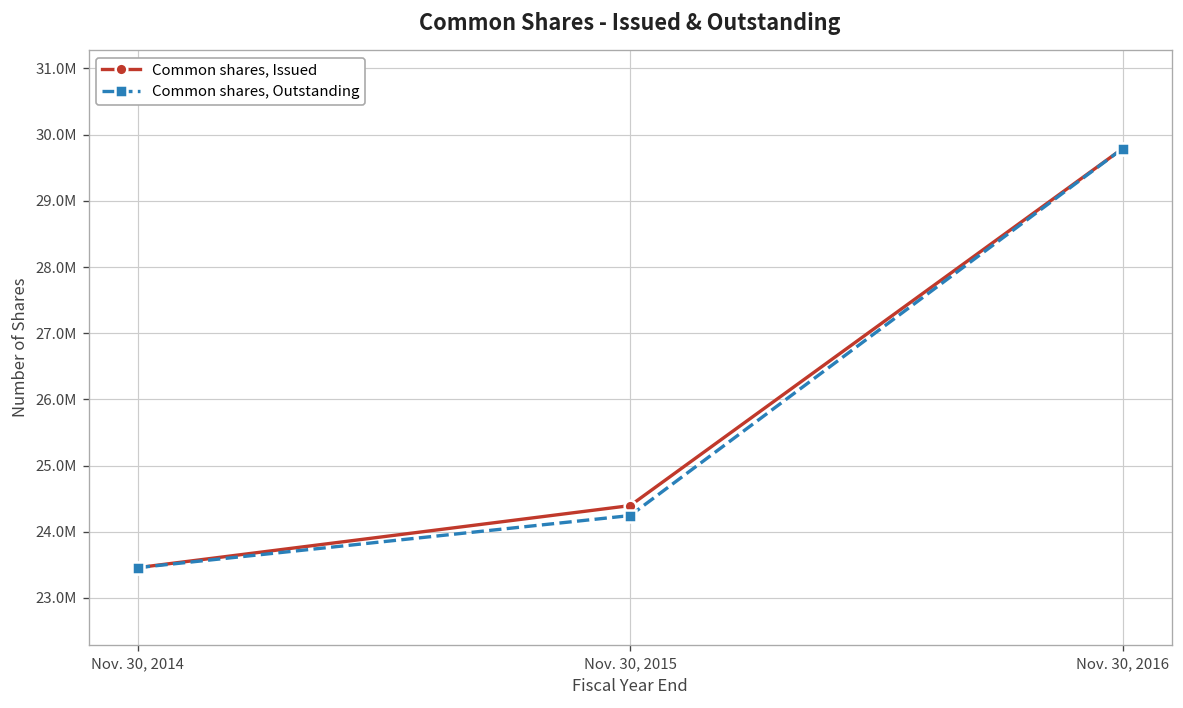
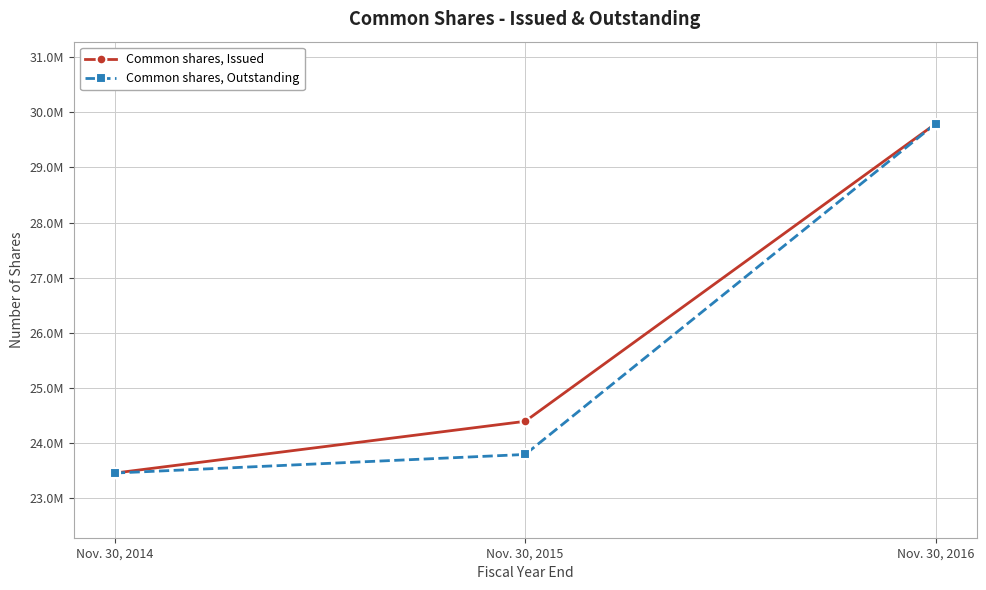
Common shares, Outstanding, Nov. 30, 2015: 24200000 -> 23800000
